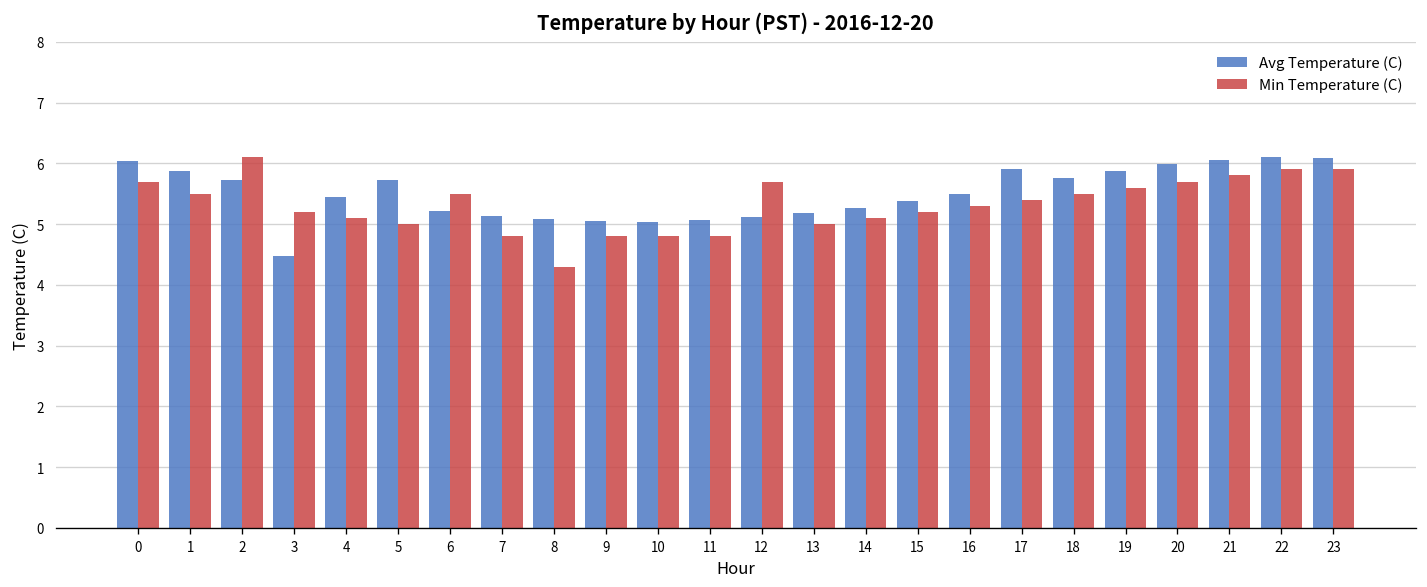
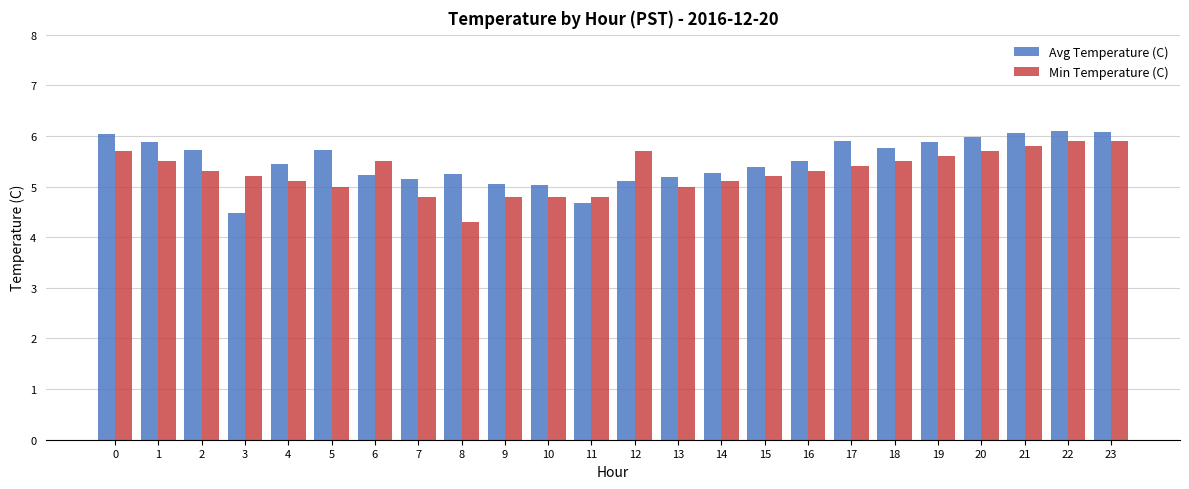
Min Temperature (C), 2: 6.1 -> 5.3
Avg Temperature (C), 8: 5.1 -> 5.3
Avg Temperature (C), 11: 5.1 -> 4.7
